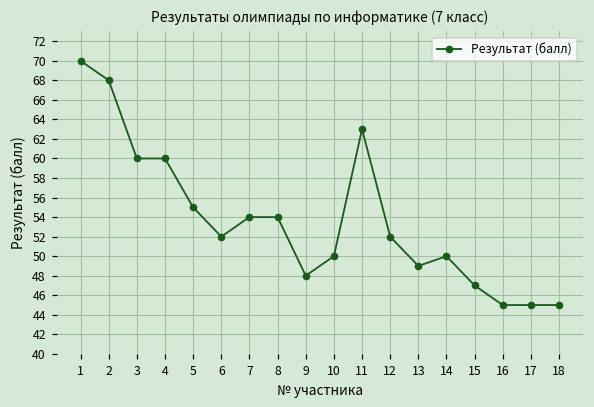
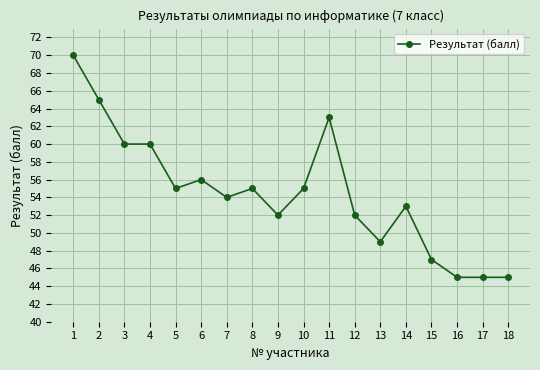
2: 68 -> 65
6: 52 -> 56
8: 54 -> 55
9: 48 -> 52
10: 50 -> 55
14: 50 -> 53
